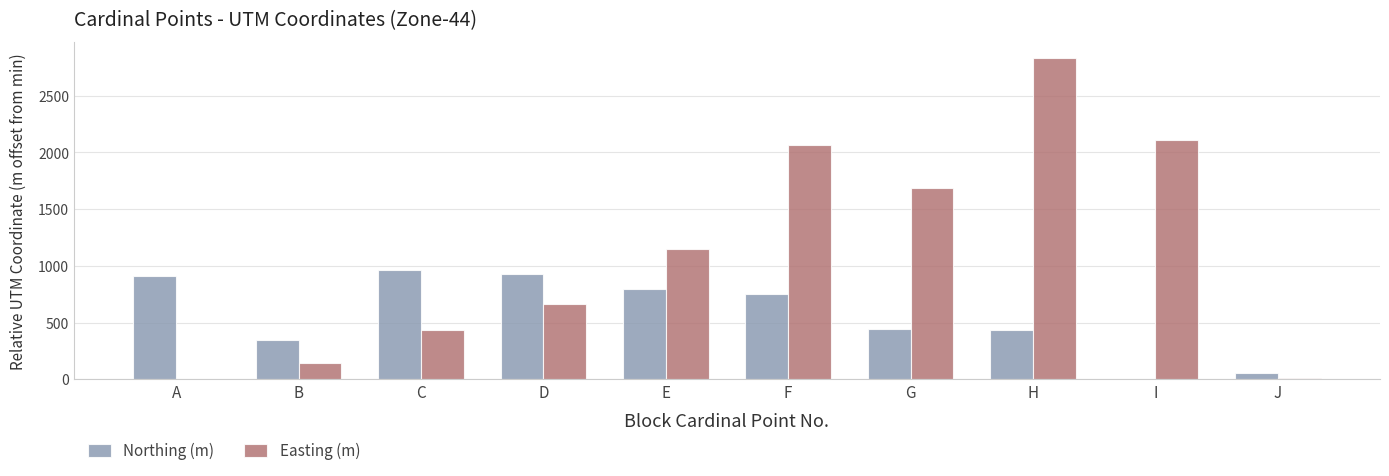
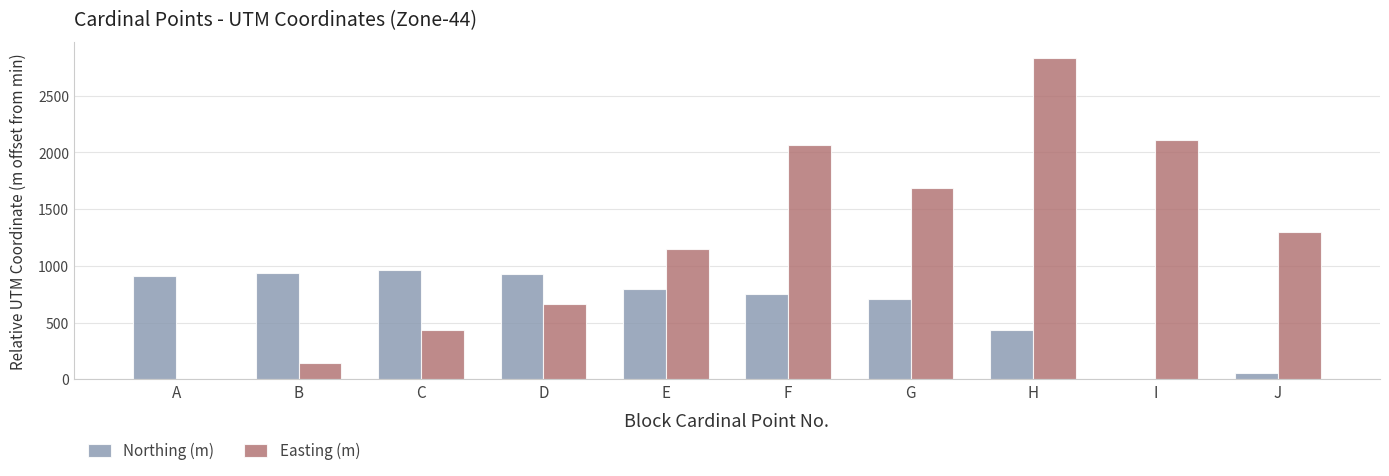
Northing (m), B: 340 -> 940
Northing (m), G: 440 -> 700
Easting (m), J: 10 -> 1300
